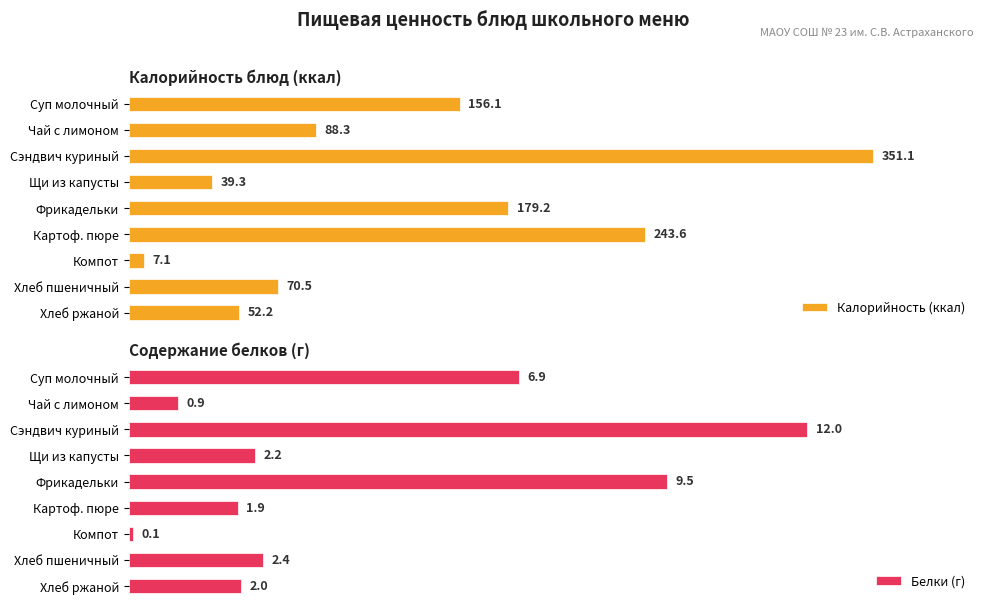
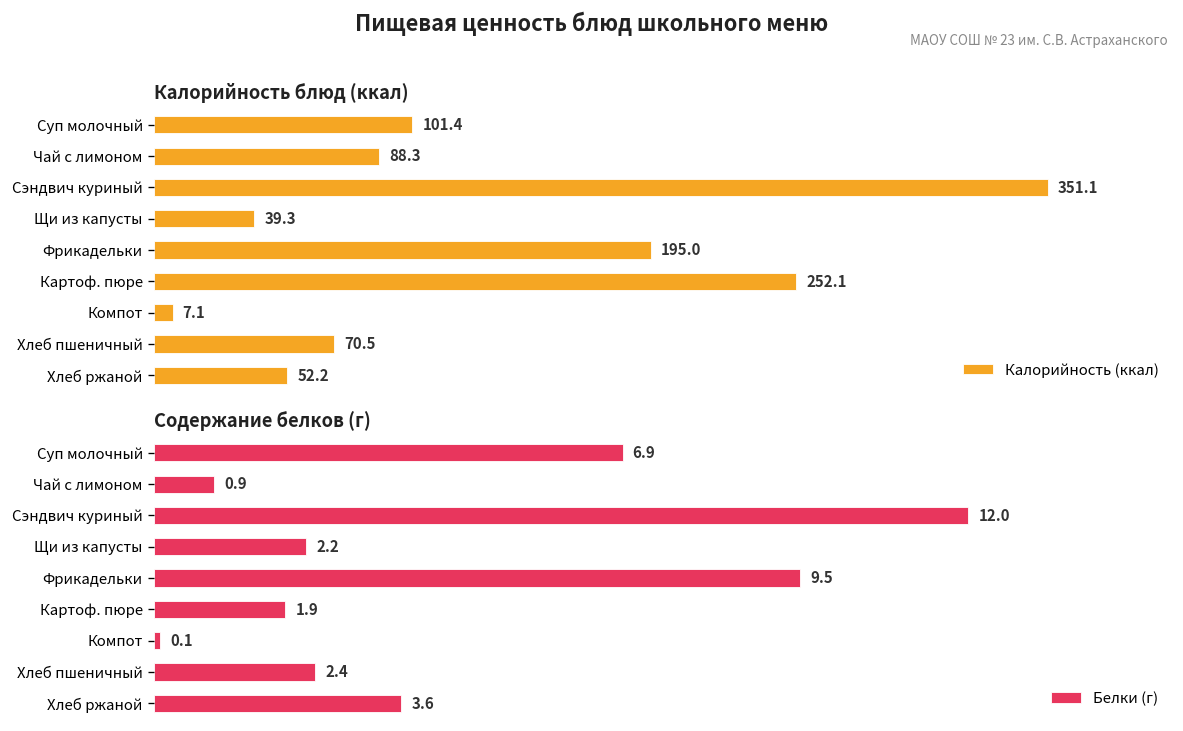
Калорийность блюд (ккал), Суп молочный: 156.1 -> 101.4
Калорийность блюд (ккал), Фрикадельки: 179.2 -> 195.0
Калорийность блюд (ккал), Картоф. пюре: 243.6 -> 252.1
Содержание белков (г), Хлеб ржаной: 2.0 -> 3.6
